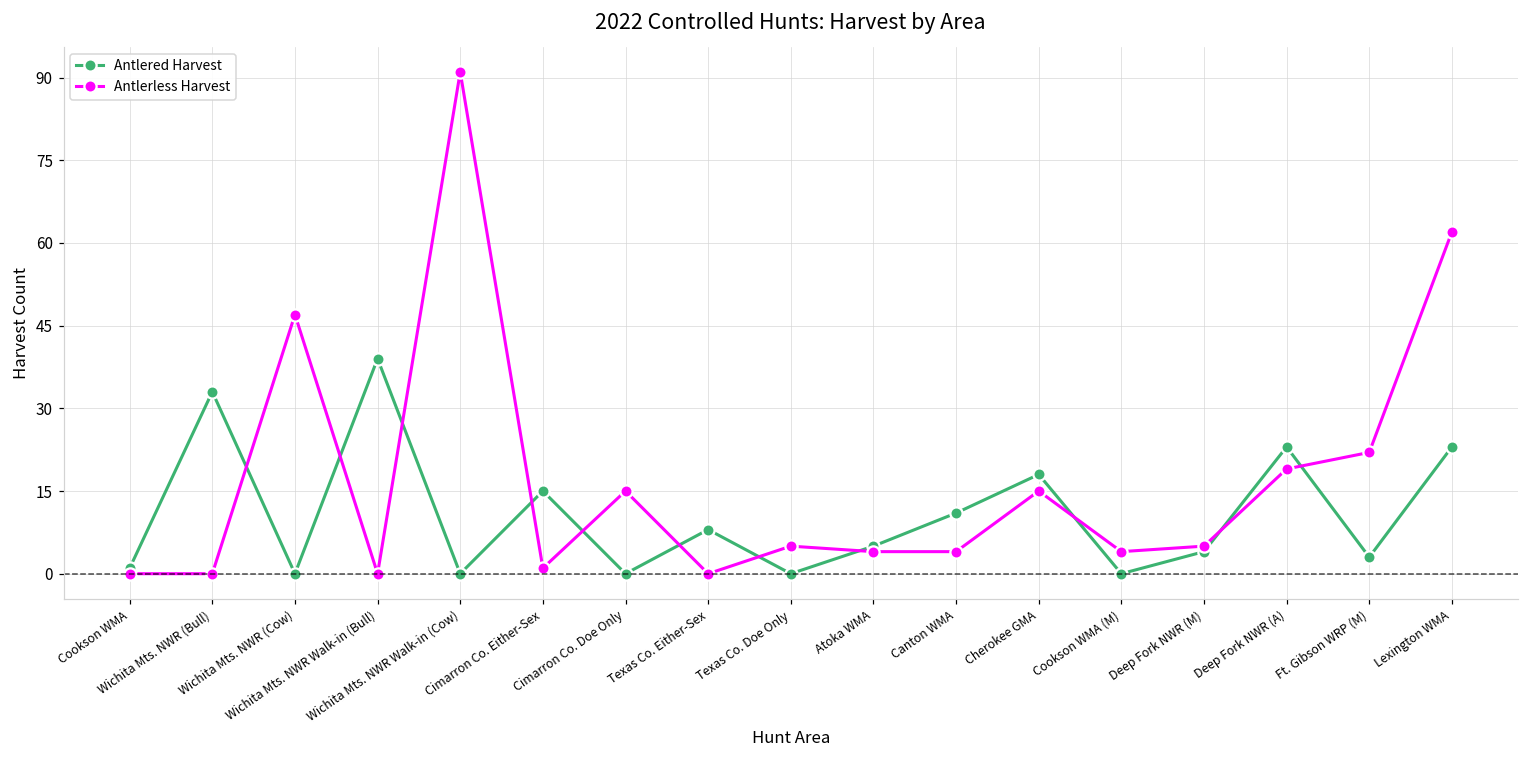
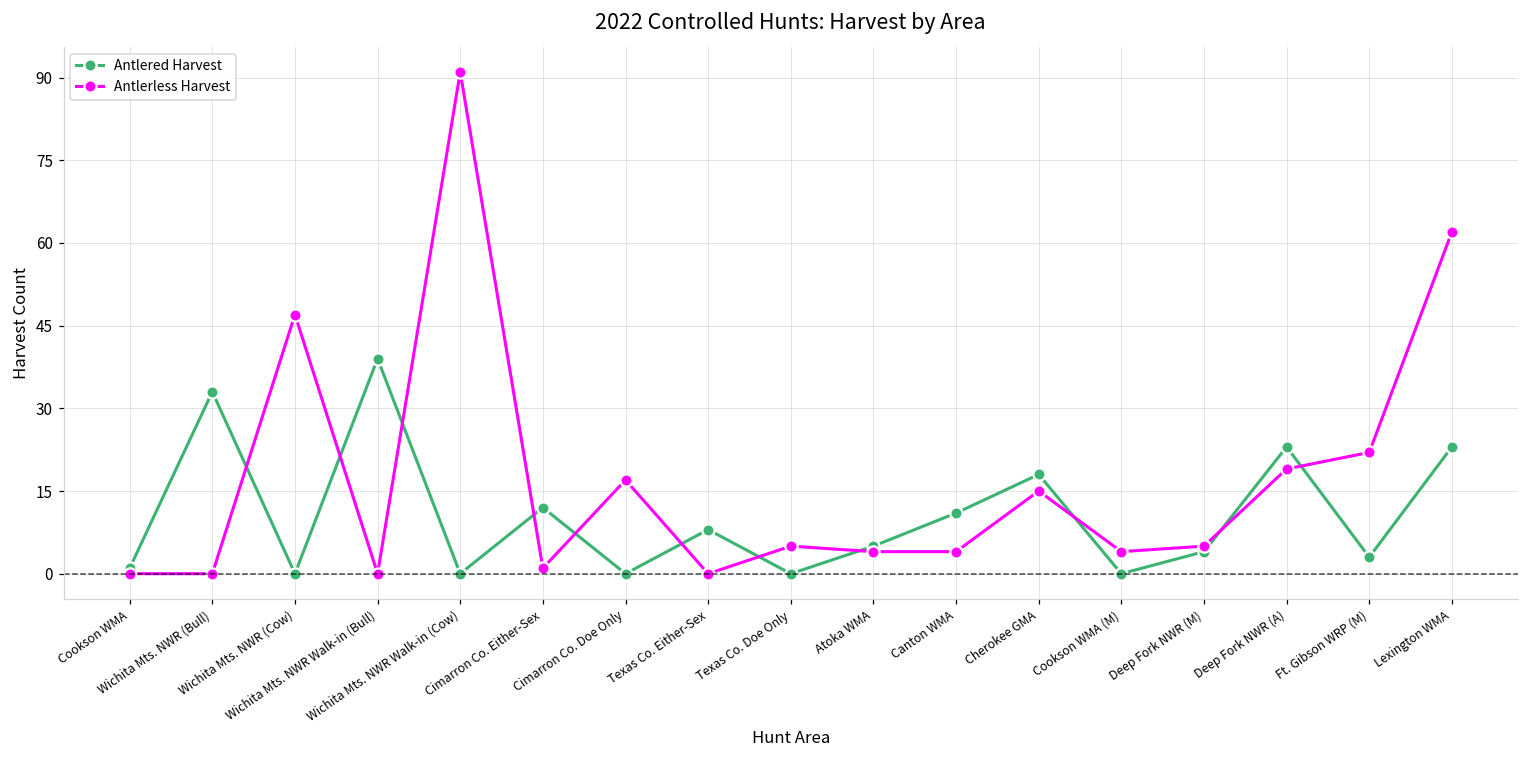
Antlered Harvest, Cimarron Co. Either-Sex: 15 -> 12
Antlerless Harvest, Cimarron Co. Doe Only: 15 -> 17
